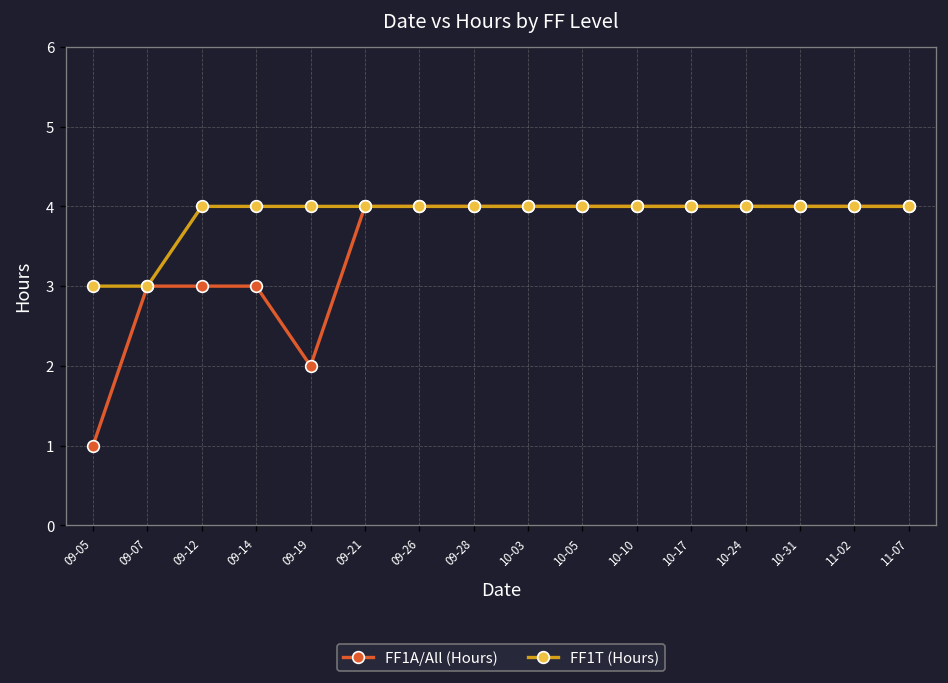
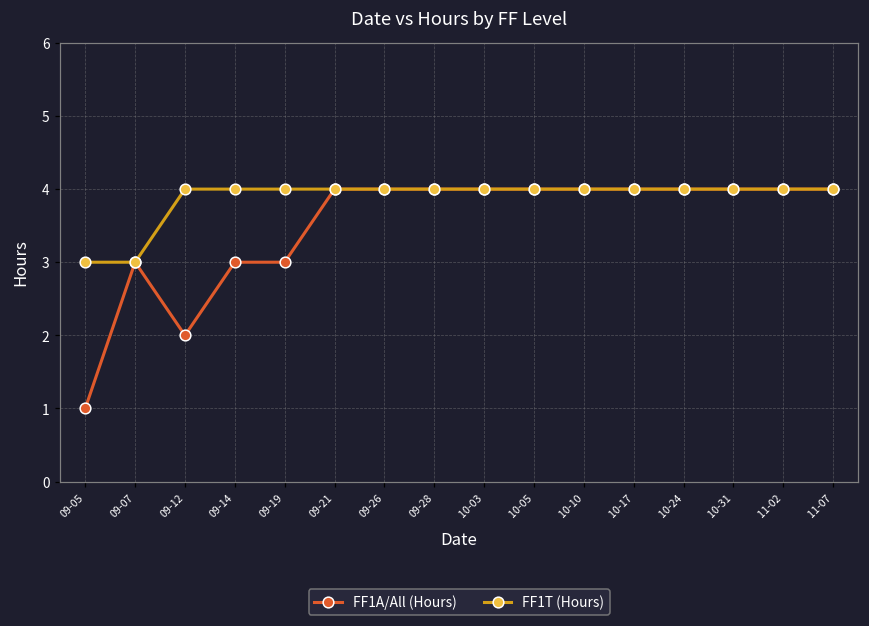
FF1A/All (Hours), 09-12: 3 -> 2
FF1A/All (Hours), 09-19: 2 -> 3
